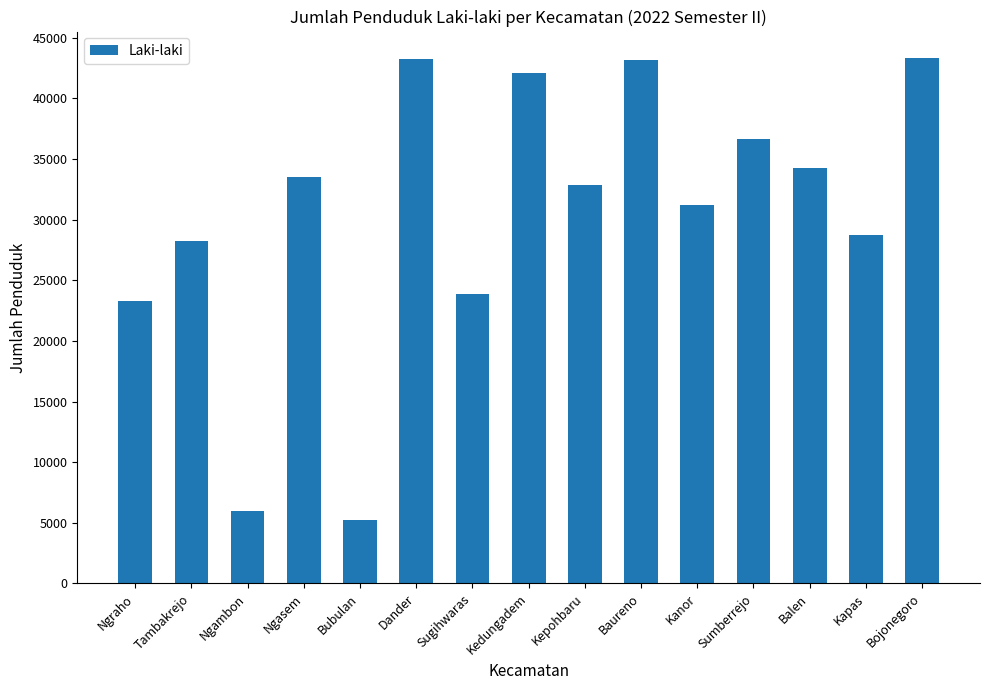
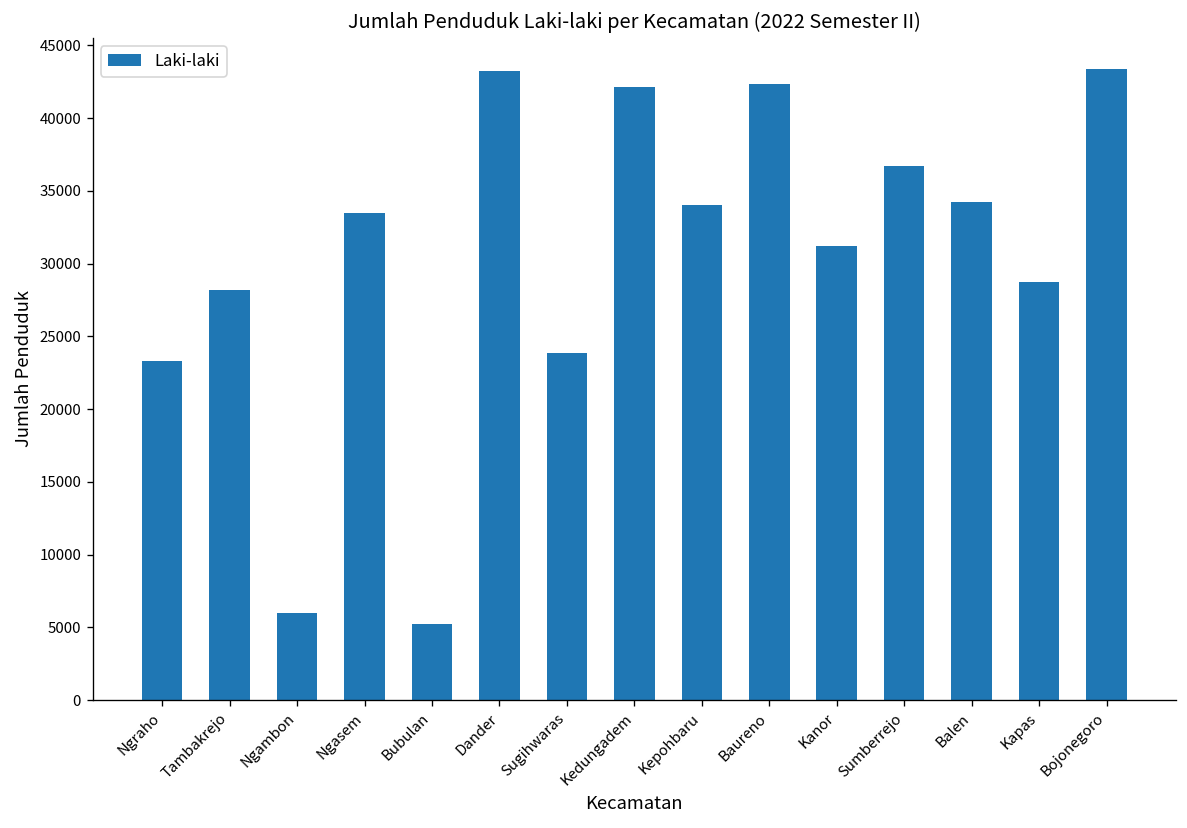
Kepohbaru: 32900 -> 34100
Baureno: 43200 -> 42300
